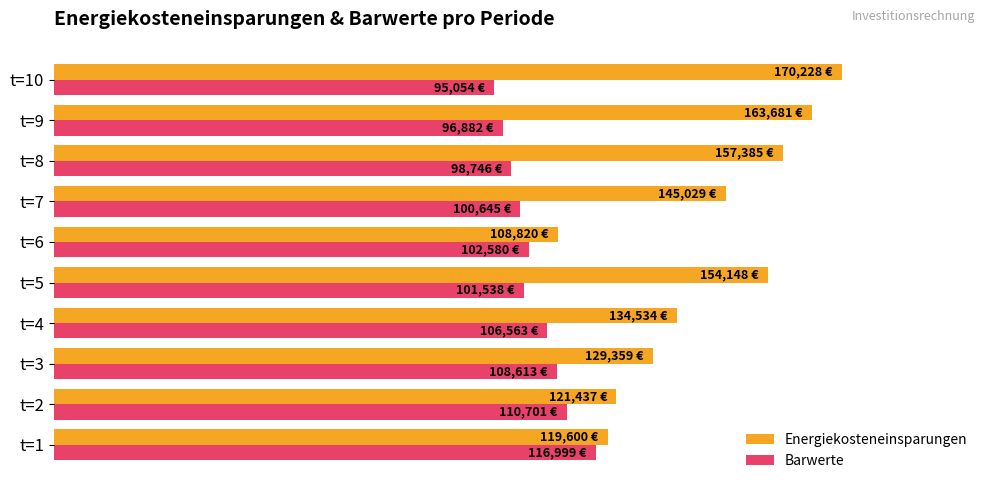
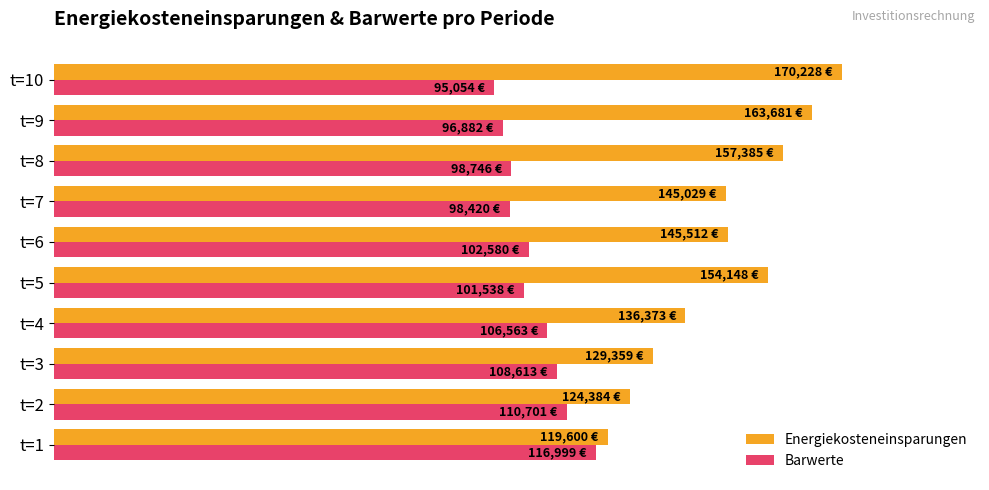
Barwerte, t=7: 100,645 -> 98,420
Energiekosteneinsparungen, t=6: 108,820 -> 145,512
Energiekosteneinsparungen, t=4: 134,534 -> 136,373
Energiekosteneinsparungen, t=2: 121,437 -> 124,384
